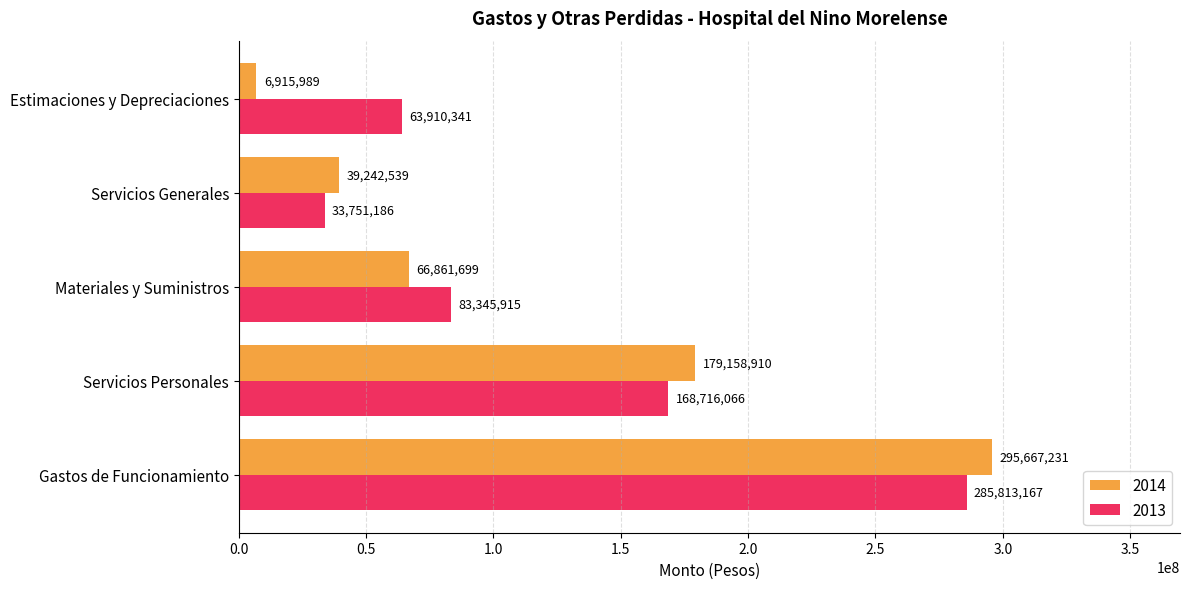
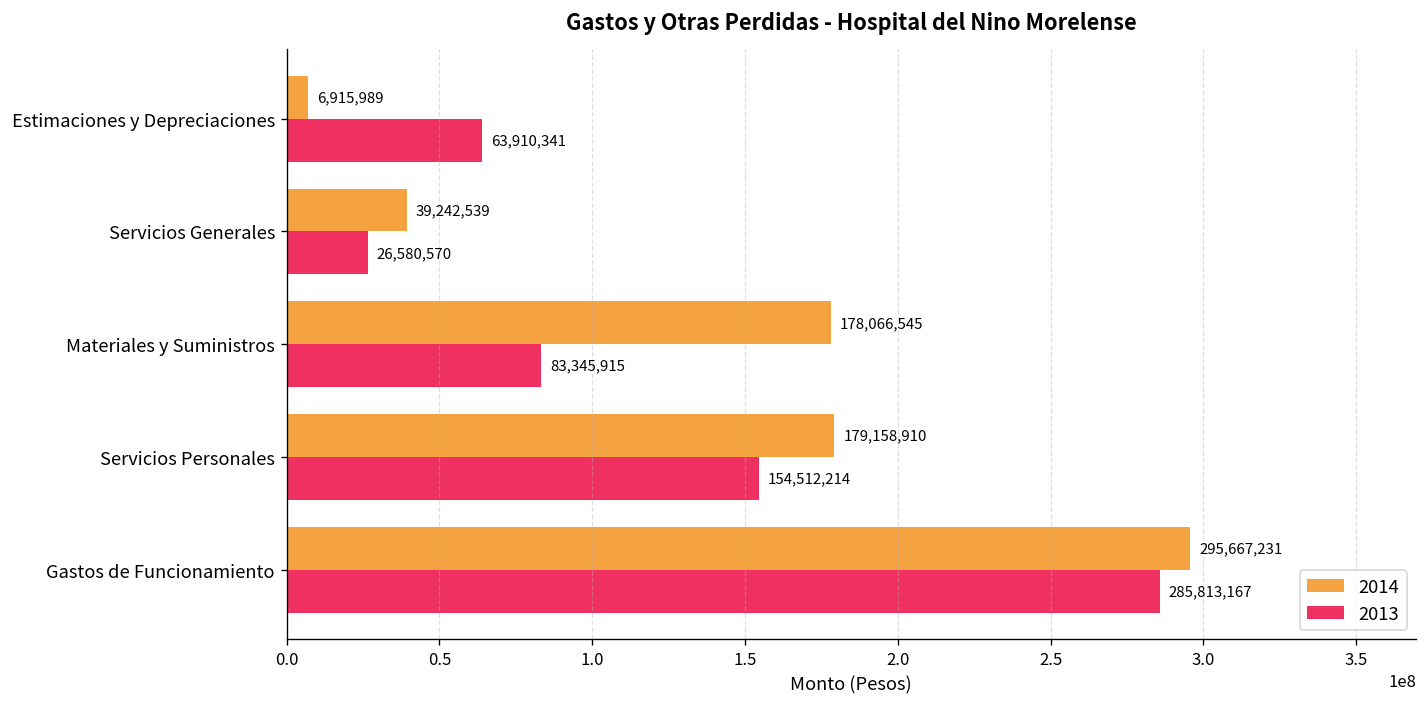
2013, Servicios Generales: 33,751,186 -> 26,580,570
2014, Materiales y Suministros: 66,861,699 -> 178,066,545
2013, Servicios Personales: 168,716,066 -> 154,512,214
